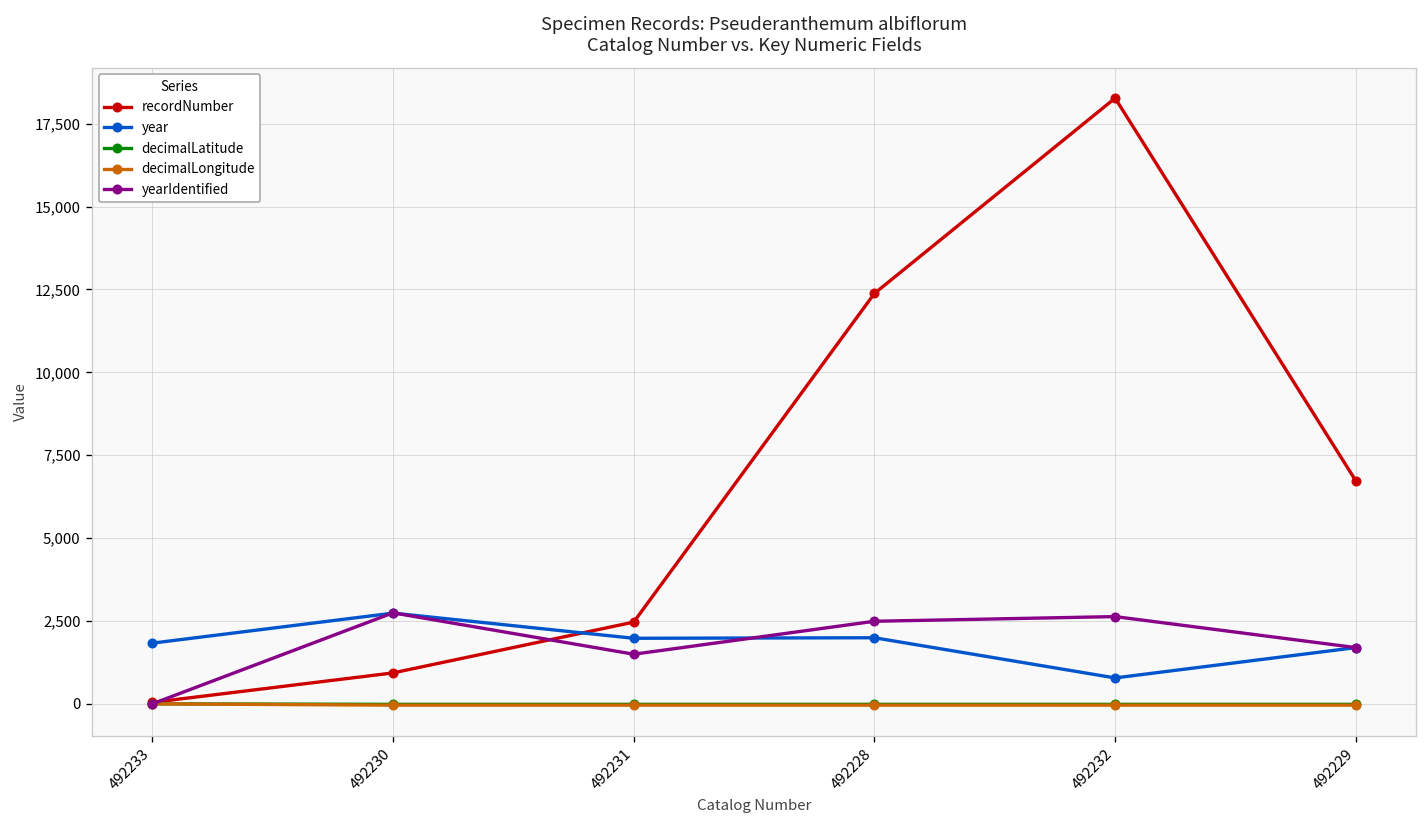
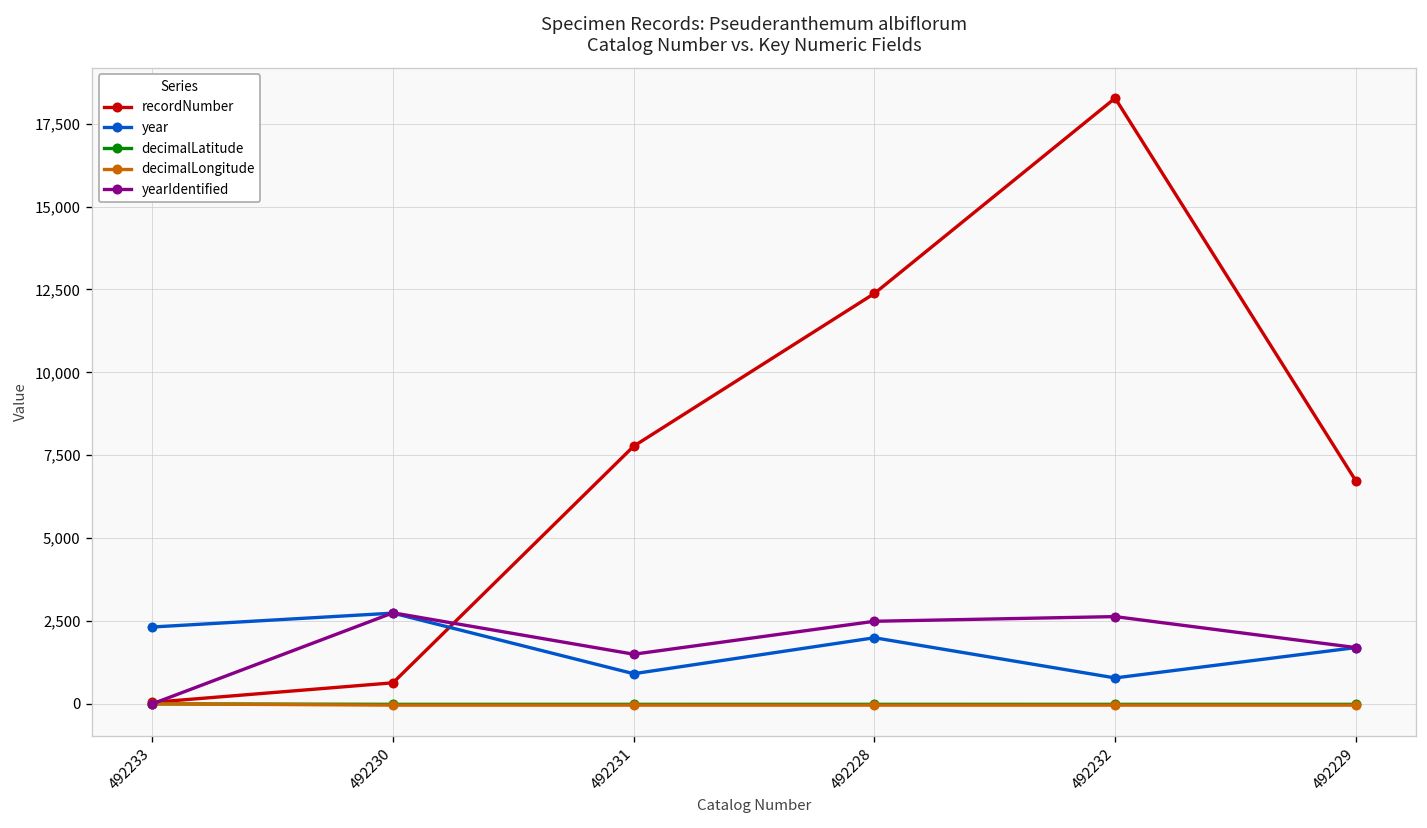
year, 492233: 1,800 -> 2,300
recordNumber, 492230: 900 -> 600
recordNumber, 492231: 2,500 -> 7,800
year, 492231: 2,000 -> 900
